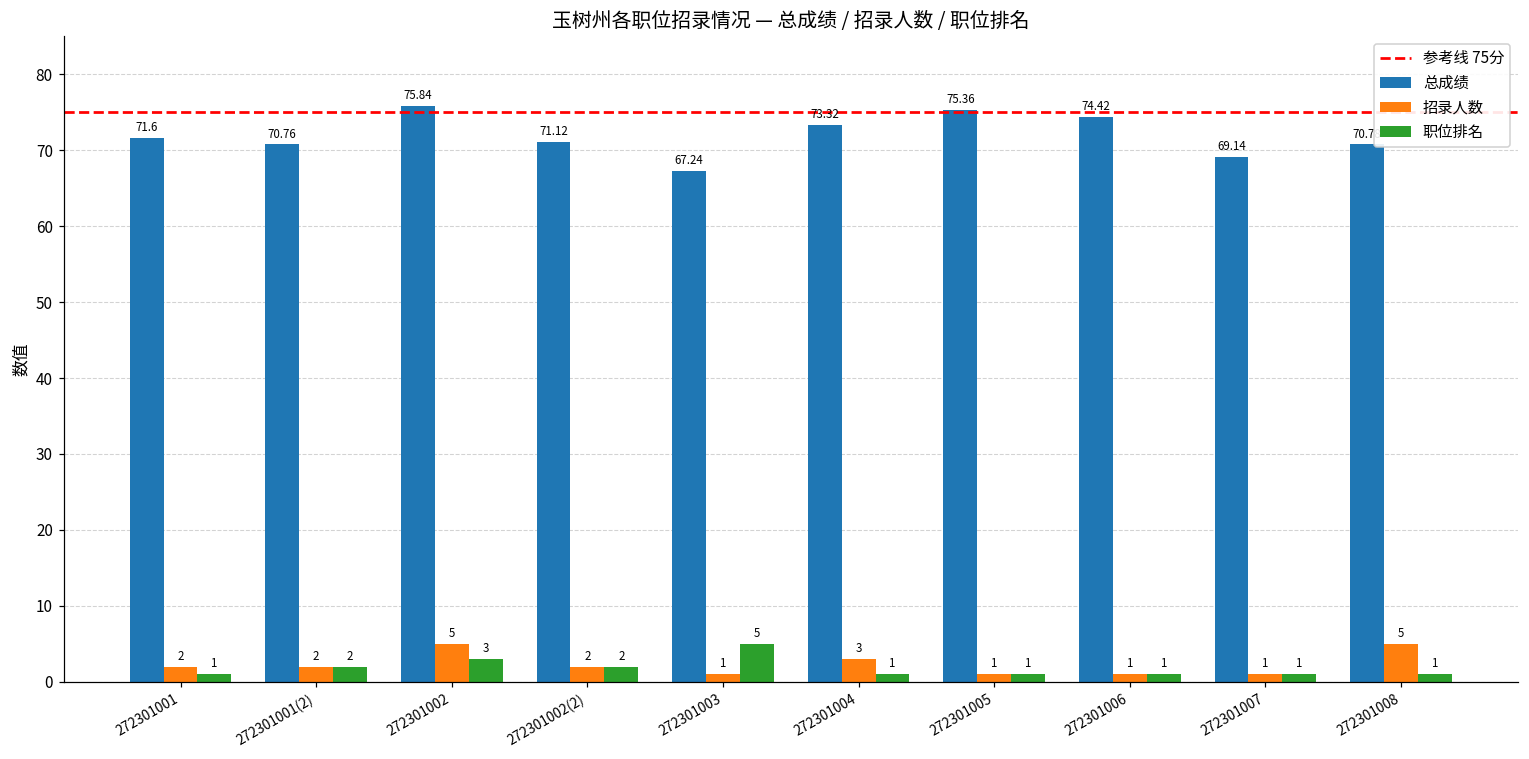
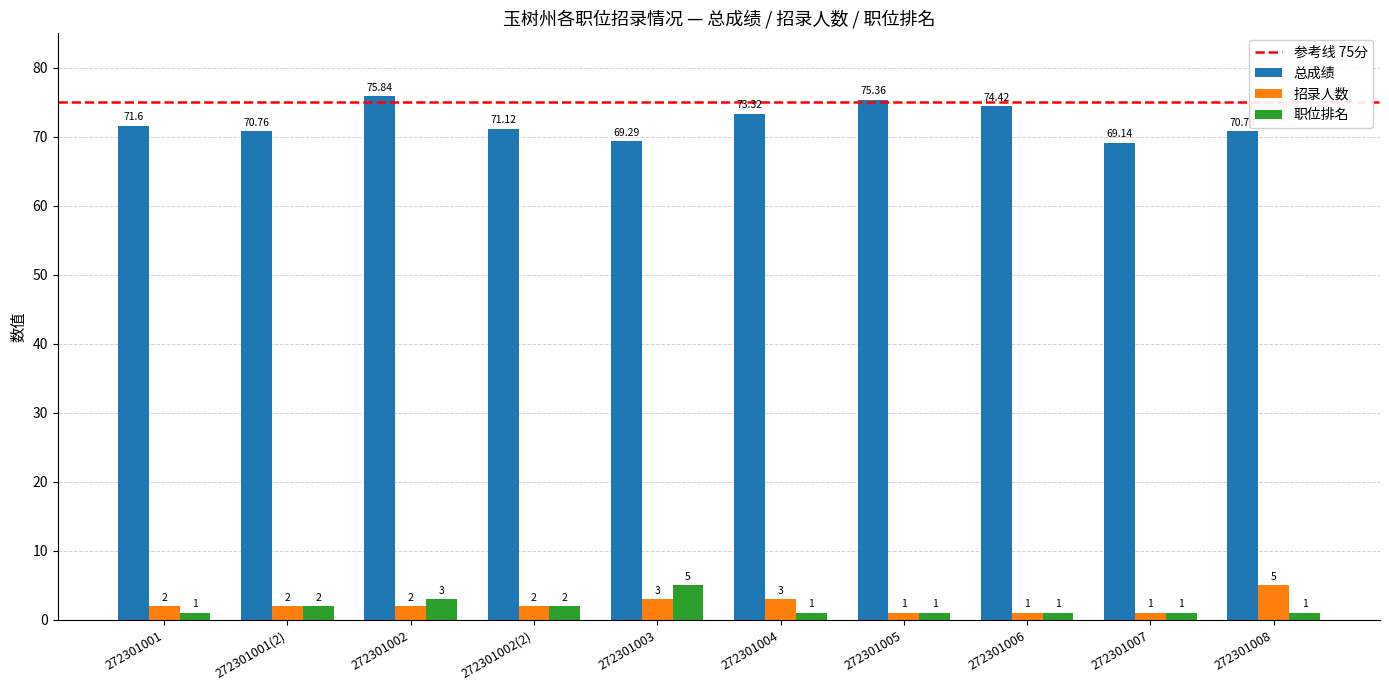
招录人数, 272301002: 5 -> 2
总成绩, 272301003: 67.24 -> 69.29
招录人数, 272301003: 1 -> 3
